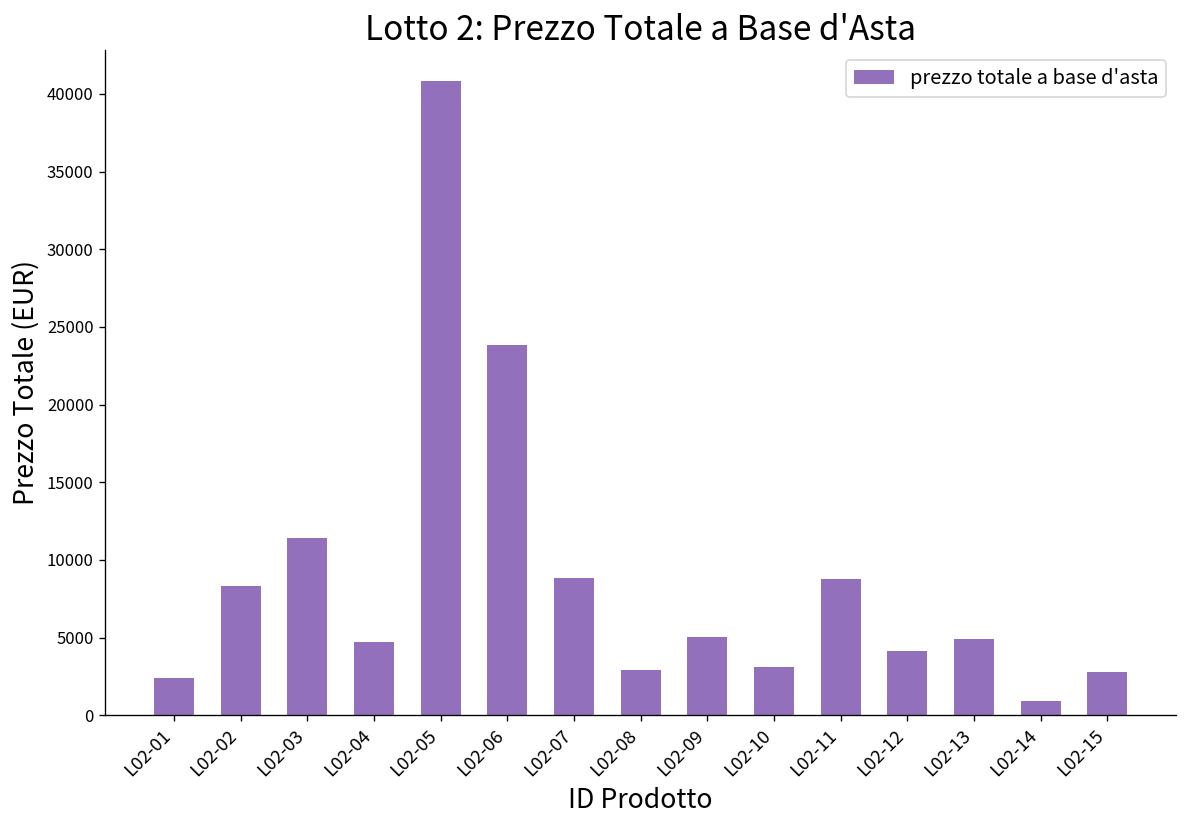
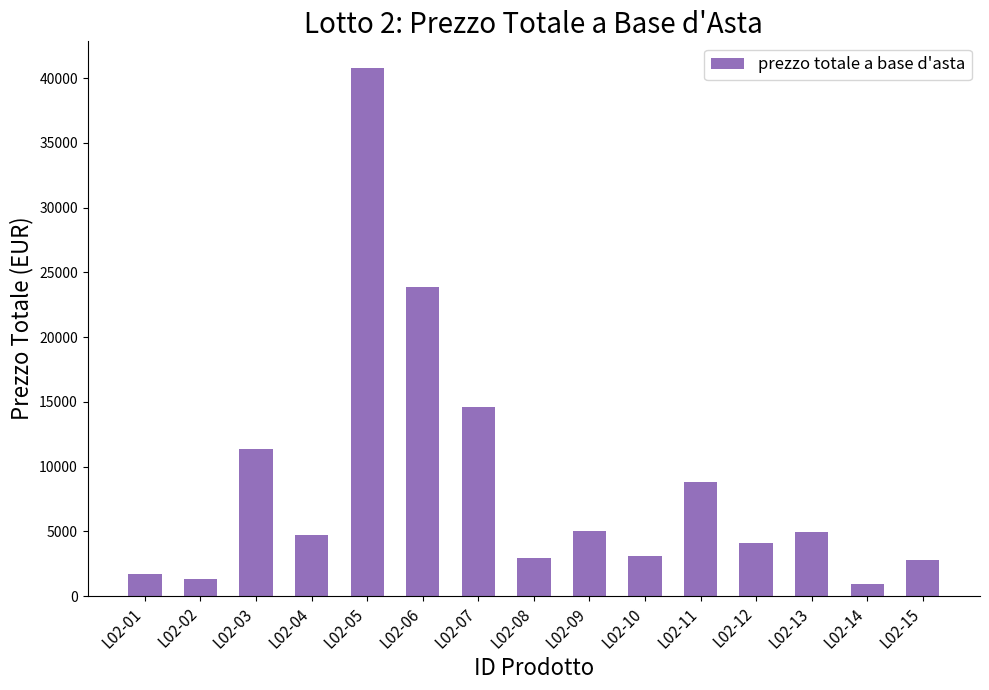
L02-01: 2400 -> 1700
L02-02: 8300 -> 1300
L02-07: 8900 -> 14600
